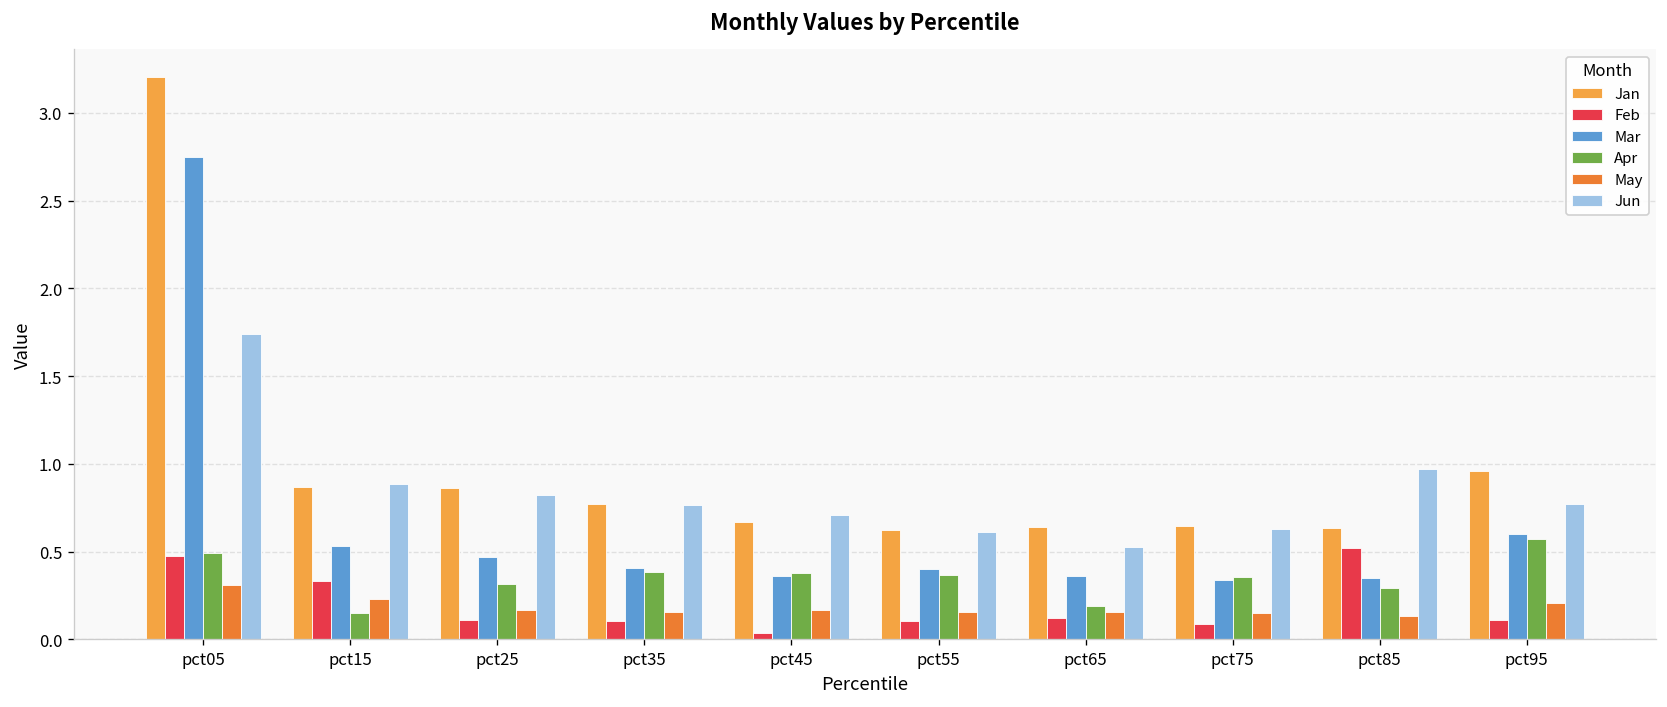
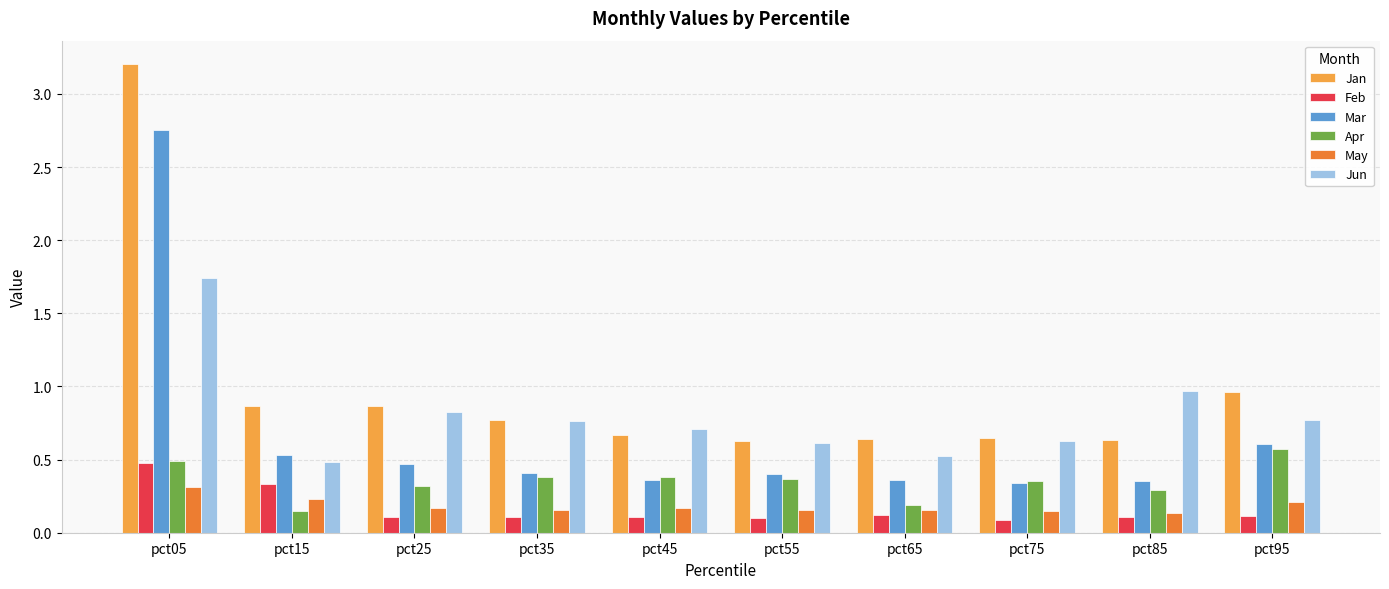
Jun, pct15: 0.89 -> 0.48
Feb, pct45: 0.04 -> 0.11
Feb, pct85: 0.52 -> 0.11
